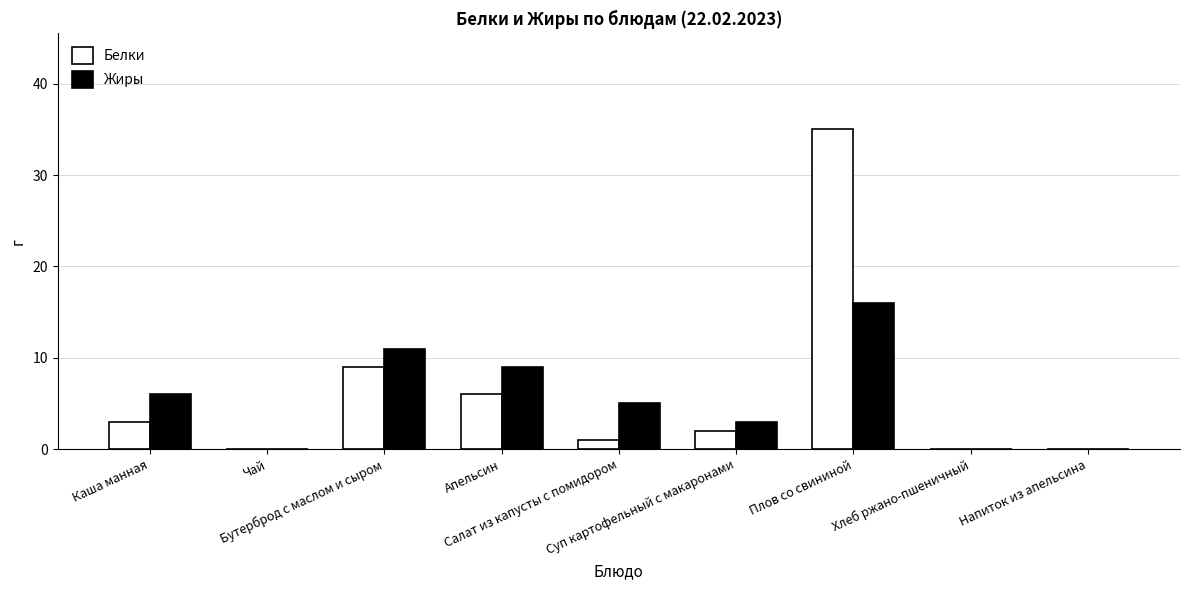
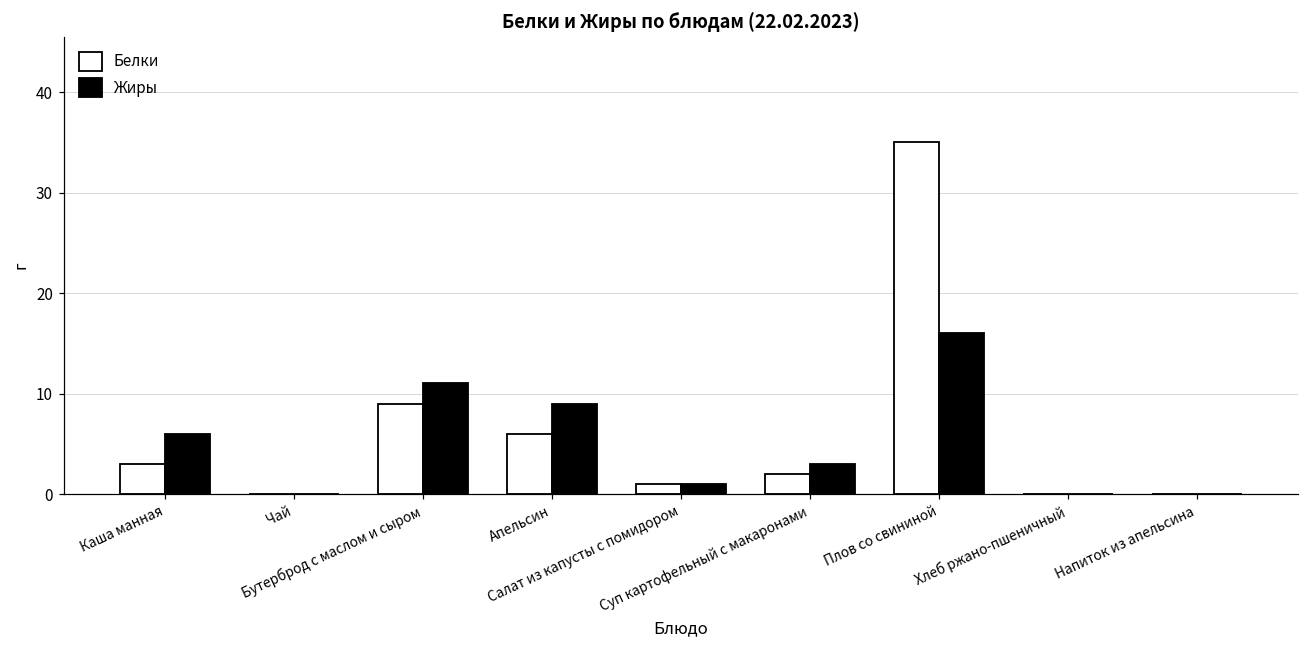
Жиры, Салат из капусты с помидором: 5 -> 1
